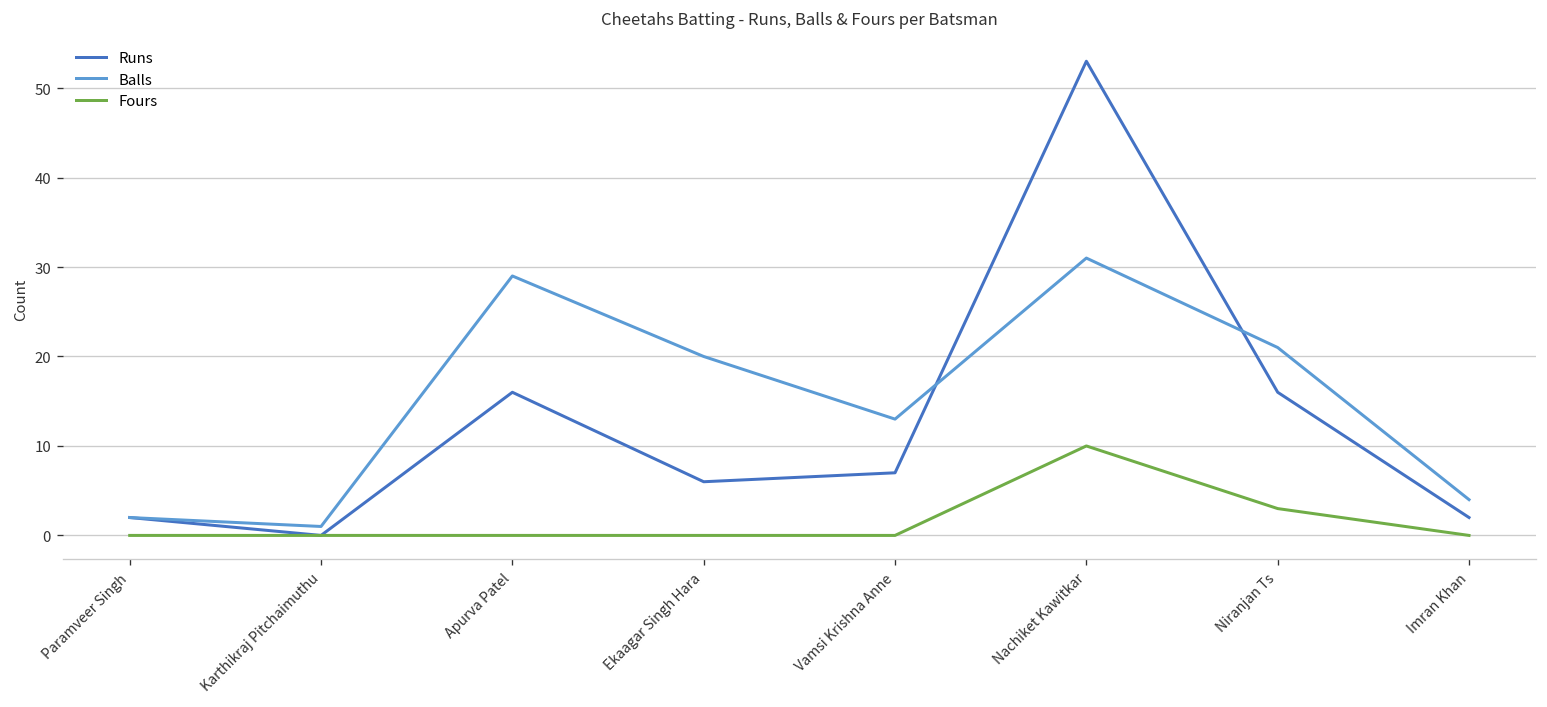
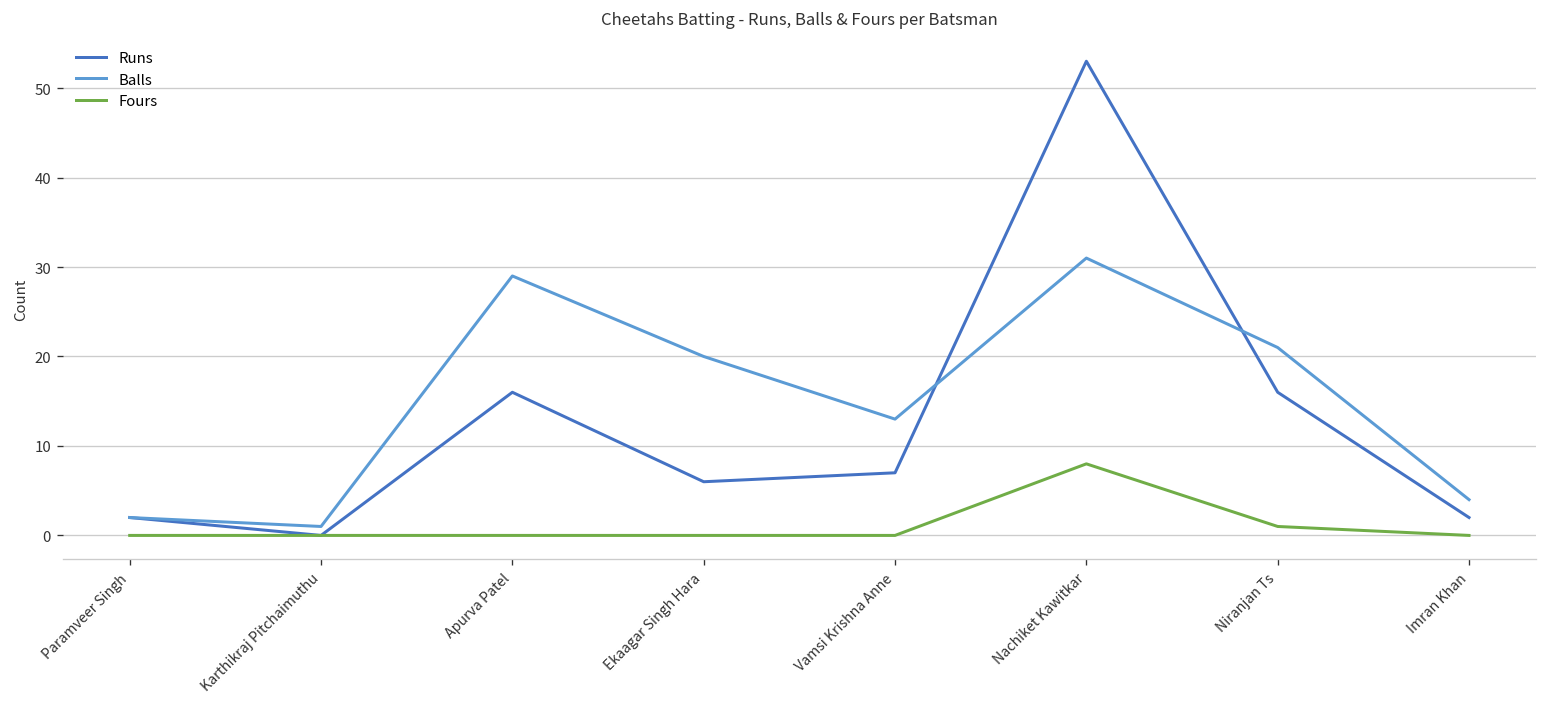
Fours, Nachiket Kawitkar: 10 -> 8
Fours, Niranjan Ts: 3 -> 1
